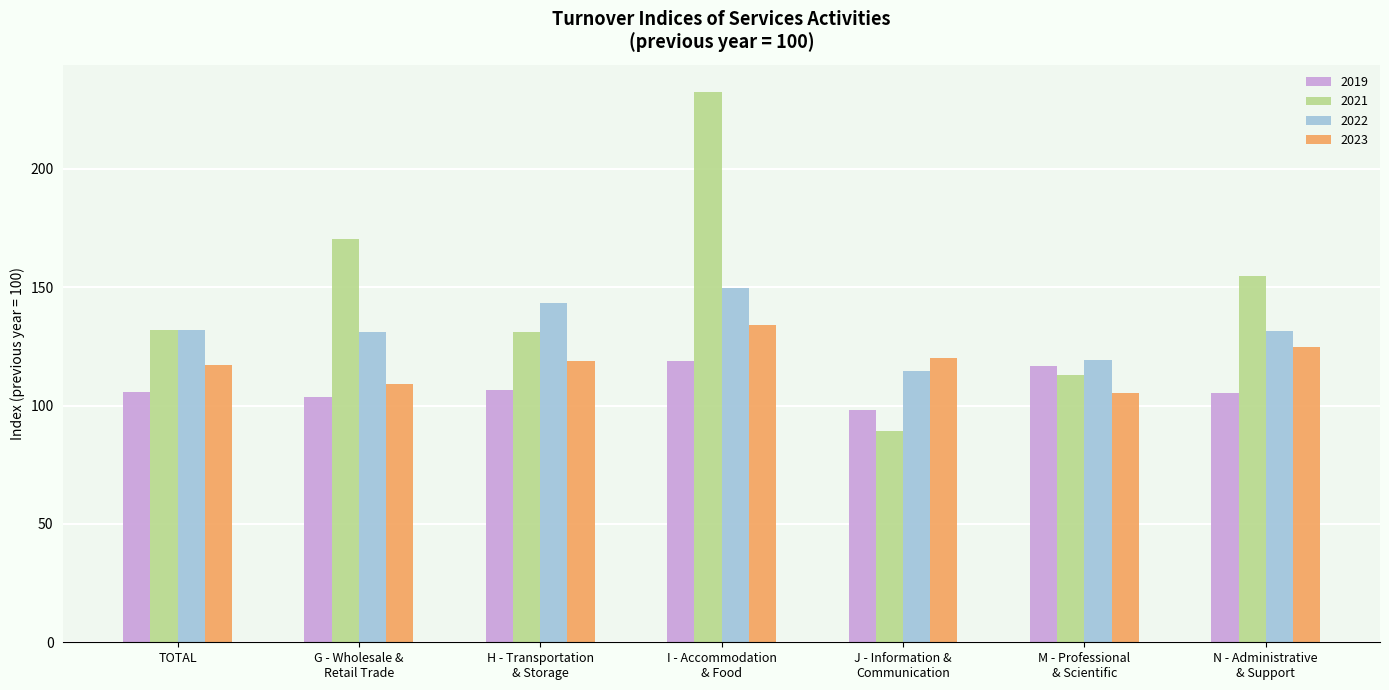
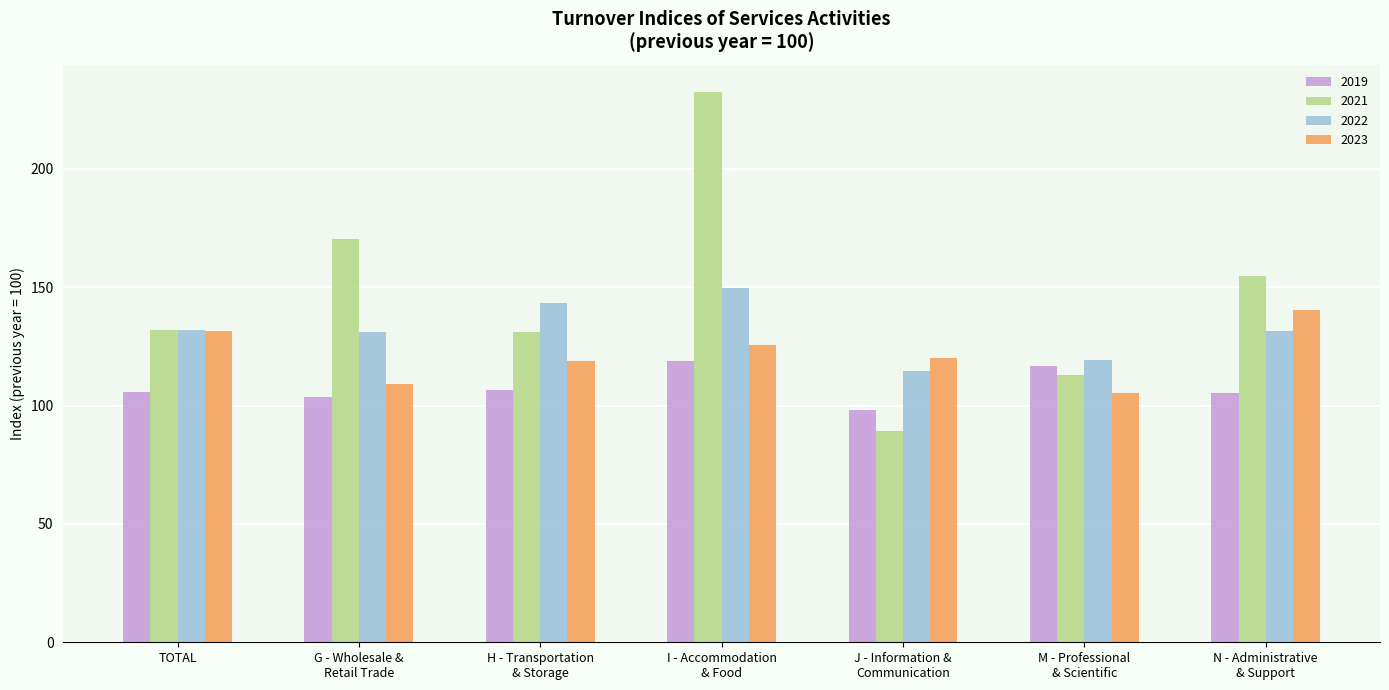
2023, TOTAL: 117 -> 132
2023, I - Accommodation & Food: 134 -> 126
2023, N - Administrative & Support: 125 -> 140
